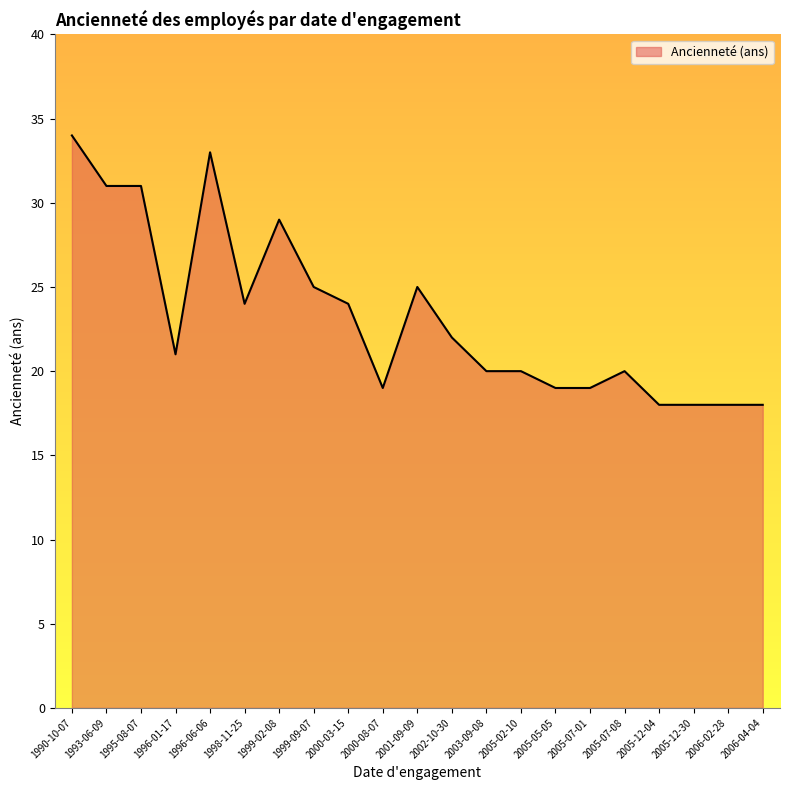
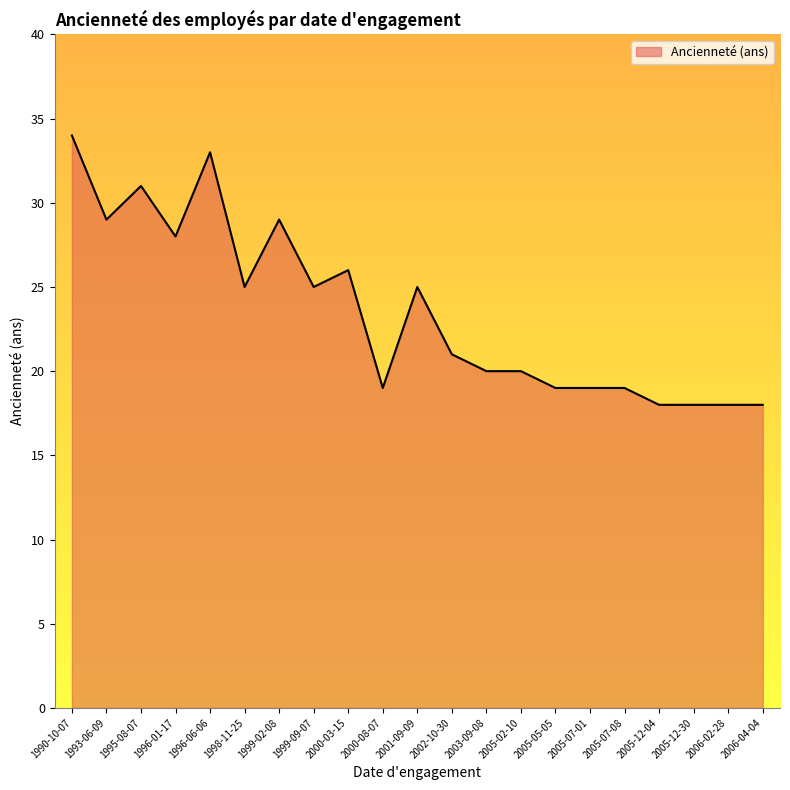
1993-06-09: 31 -> 29
1996-01-17: 21 -> 28
1998-11-25: 24 -> 25
2000-03-15: 24 -> 26
2002-10-30: 22 -> 21
2005-07-08: 20 -> 19
